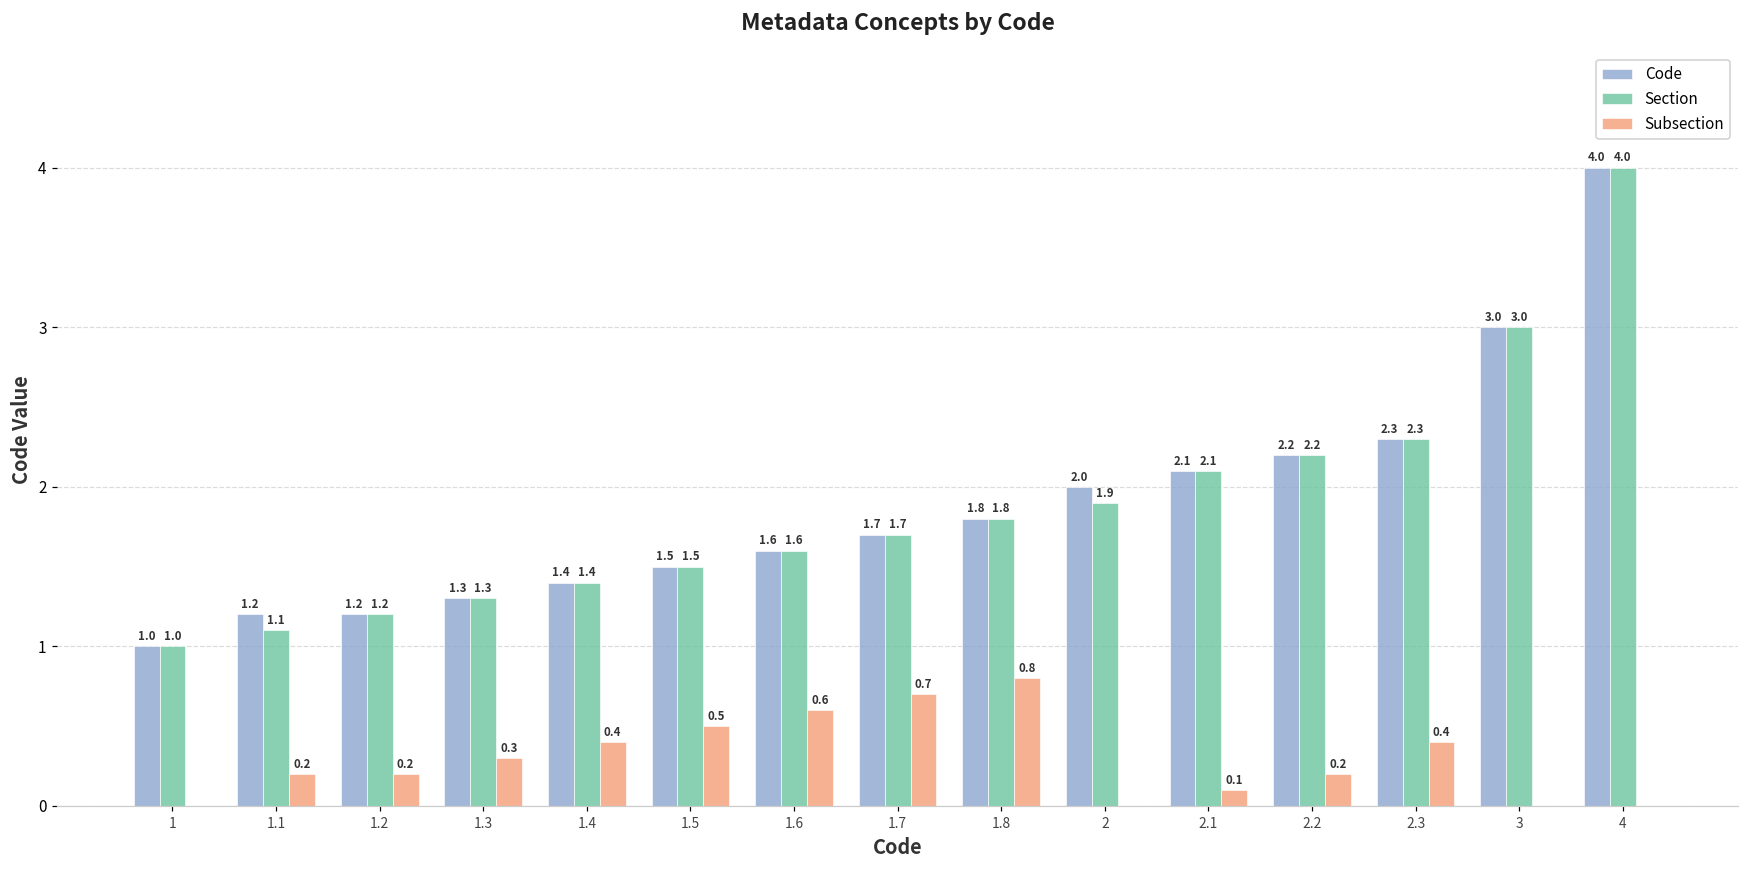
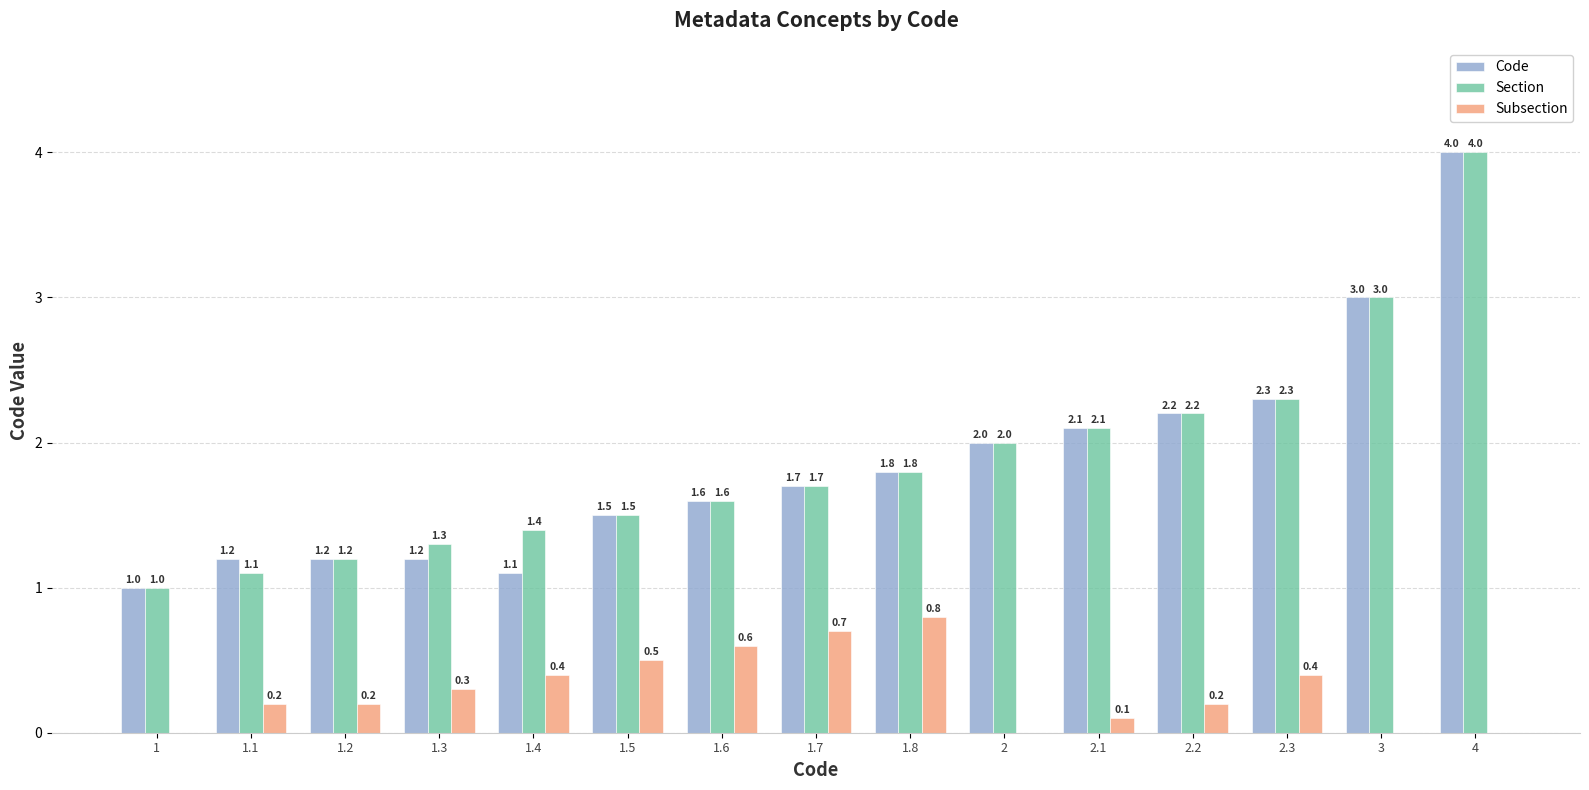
Code, 1.3: 1.3 -> 1.2
Code, 1.4: 1.4 -> 1.1
Section, 2: 1.9 -> 2.0
